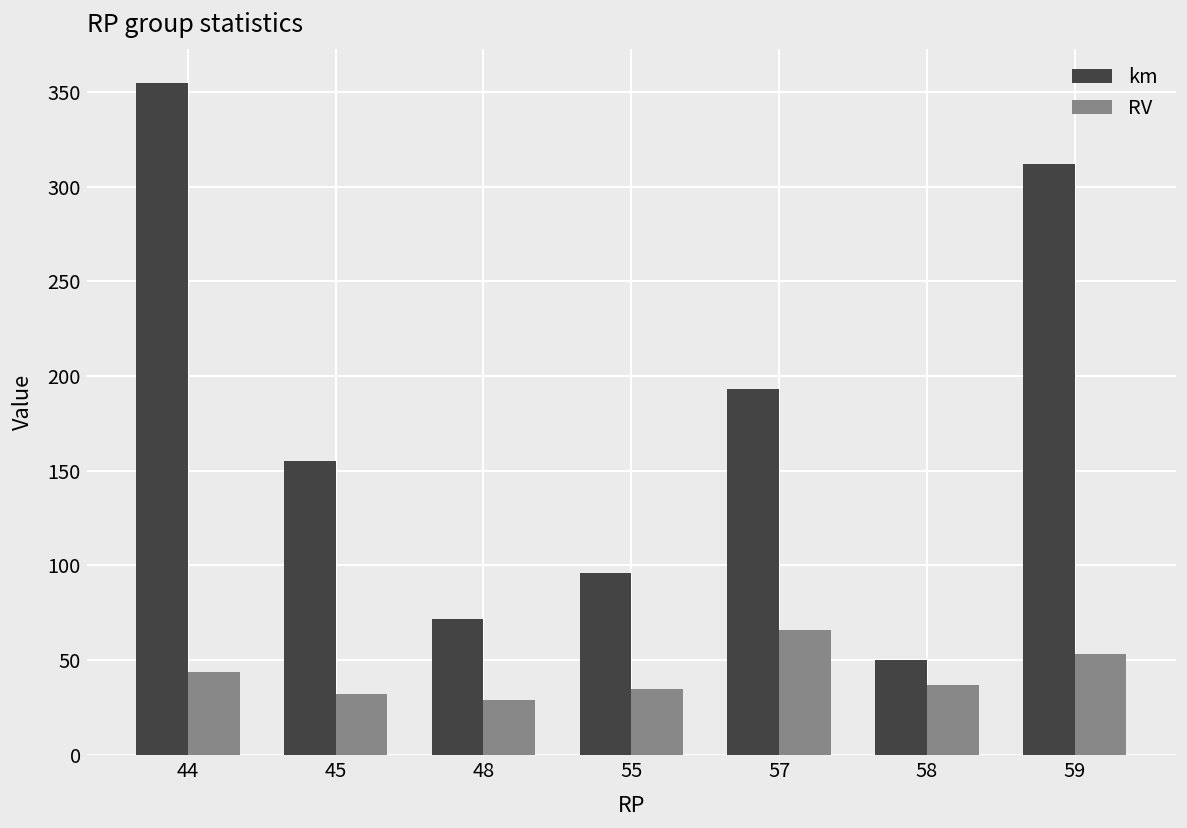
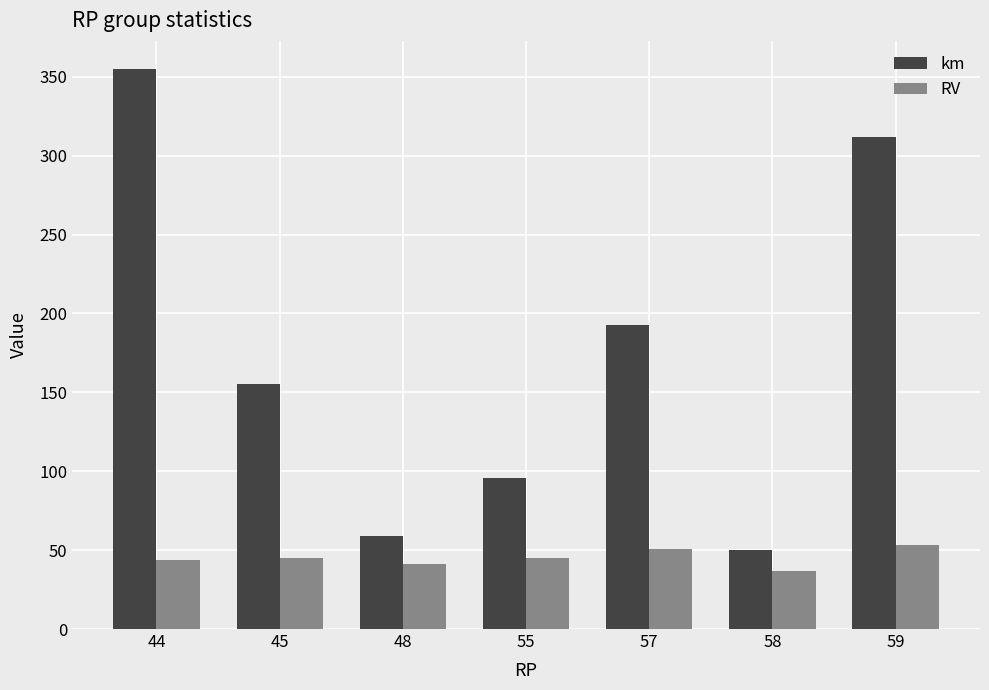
RV, 45: 32 -> 45
km, 48: 72 -> 59
RV, 48: 29 -> 41
RV, 55: 35 -> 45
RV, 57: 66 -> 51
